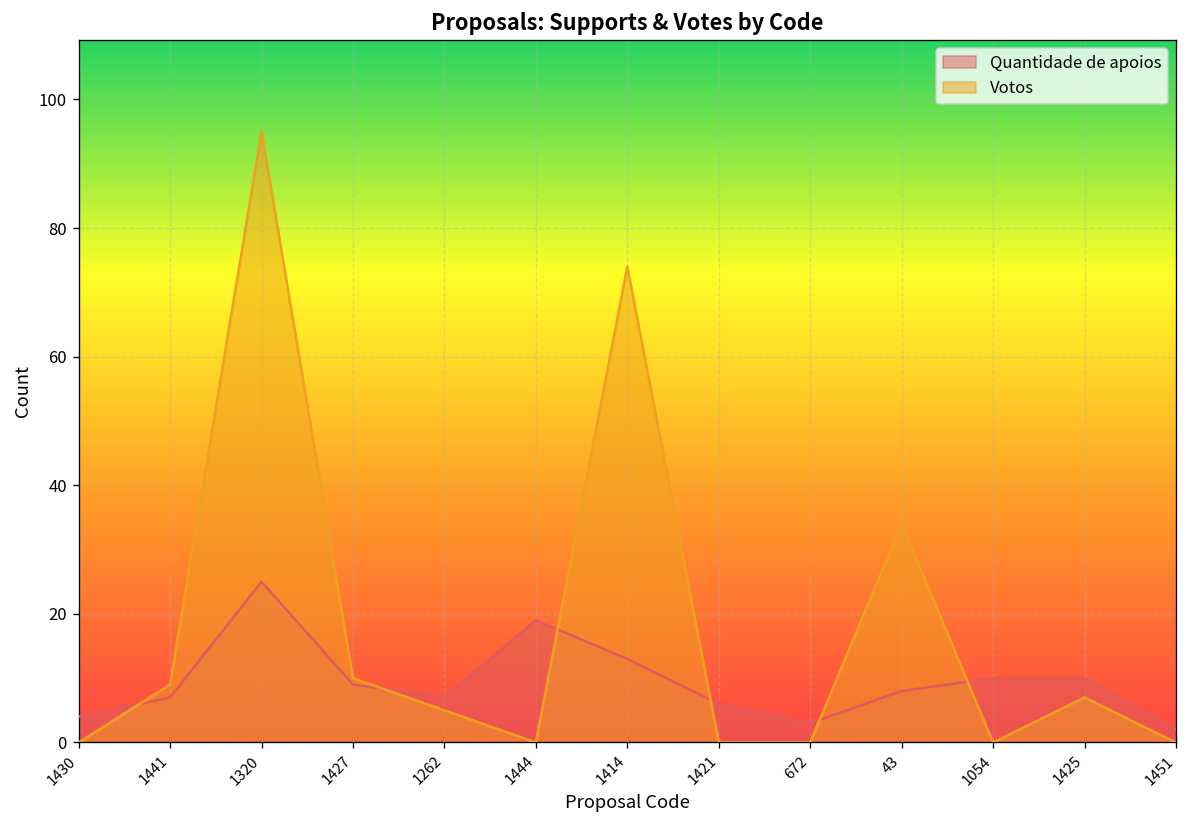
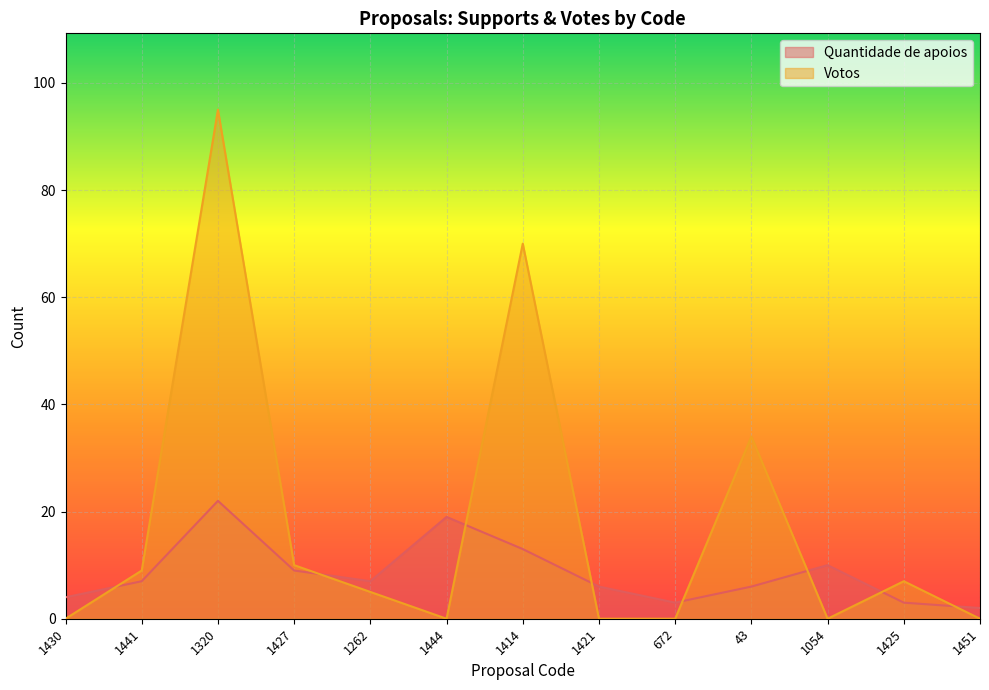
Quantidade de apoios, 1320: 25 -> 22
Votos, 1414: 74 -> 70
Quantidade de apoios, 43: 8 -> 6
Quantidade de apoios, 1425: 10 -> 3
